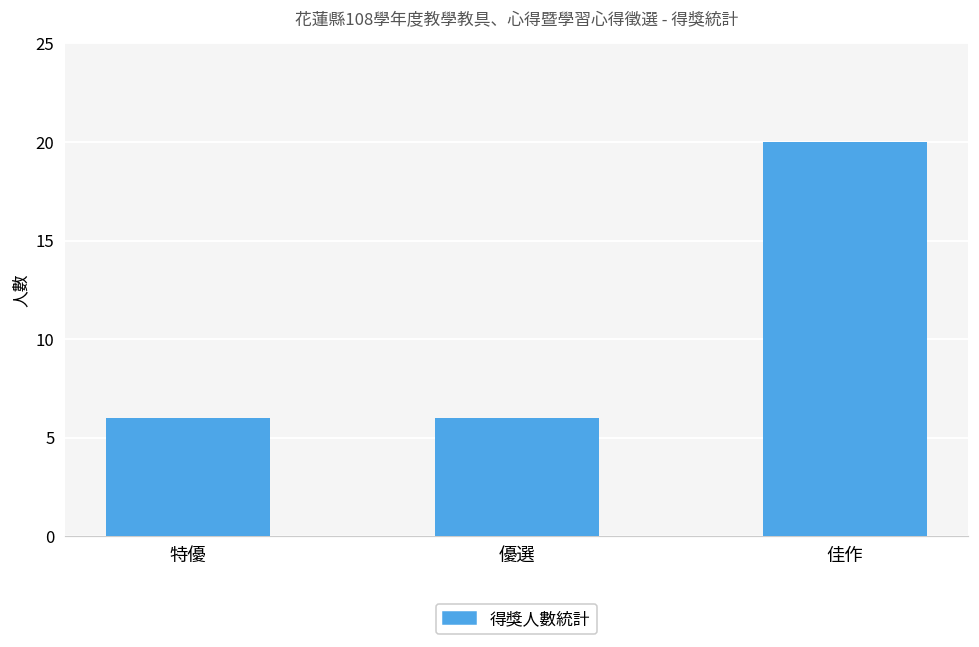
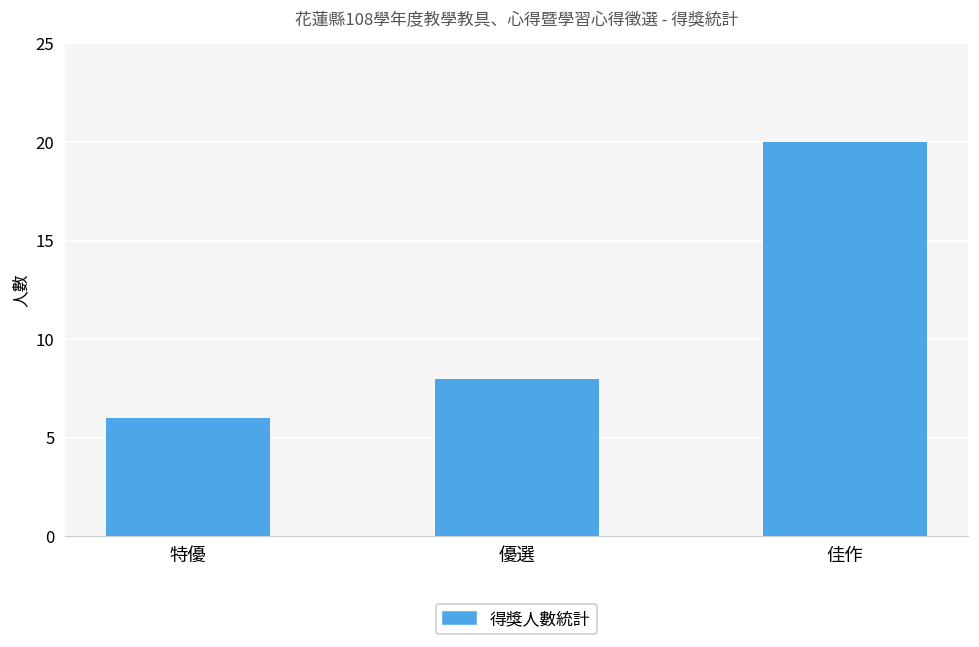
優選: 6 -> 8
